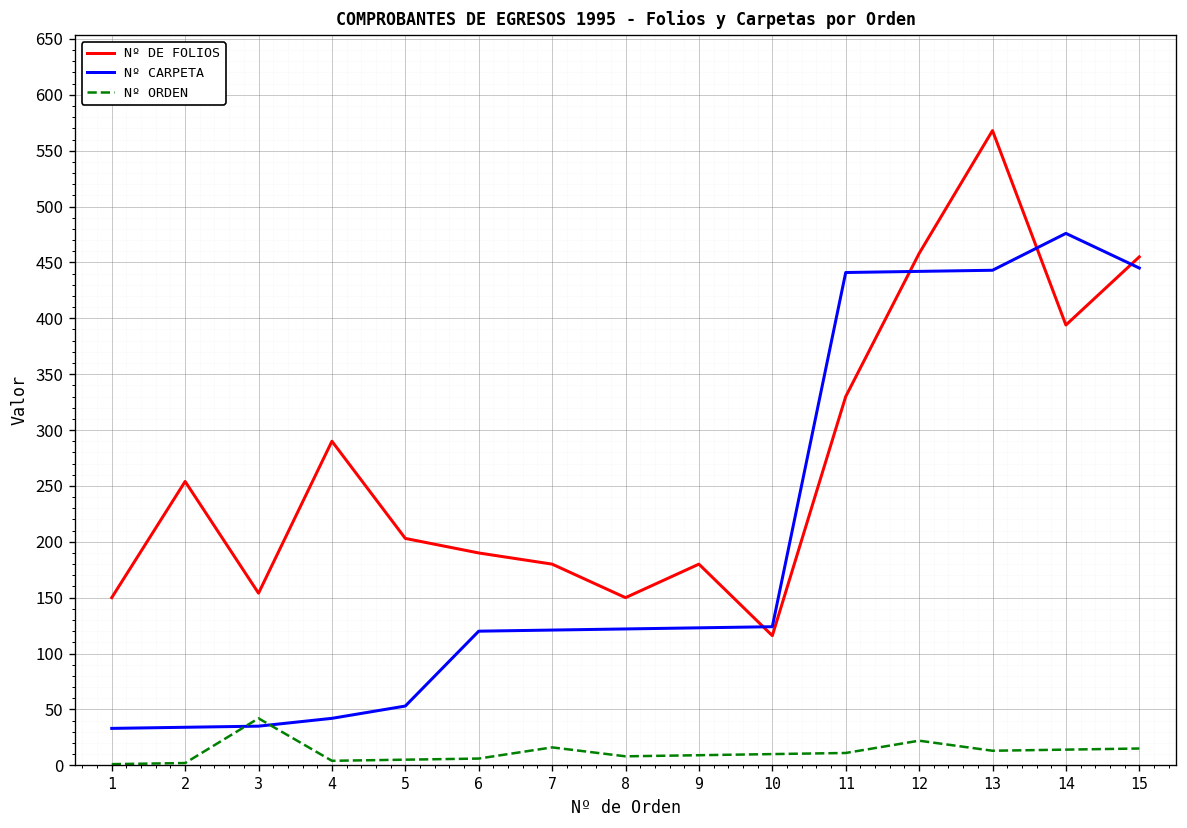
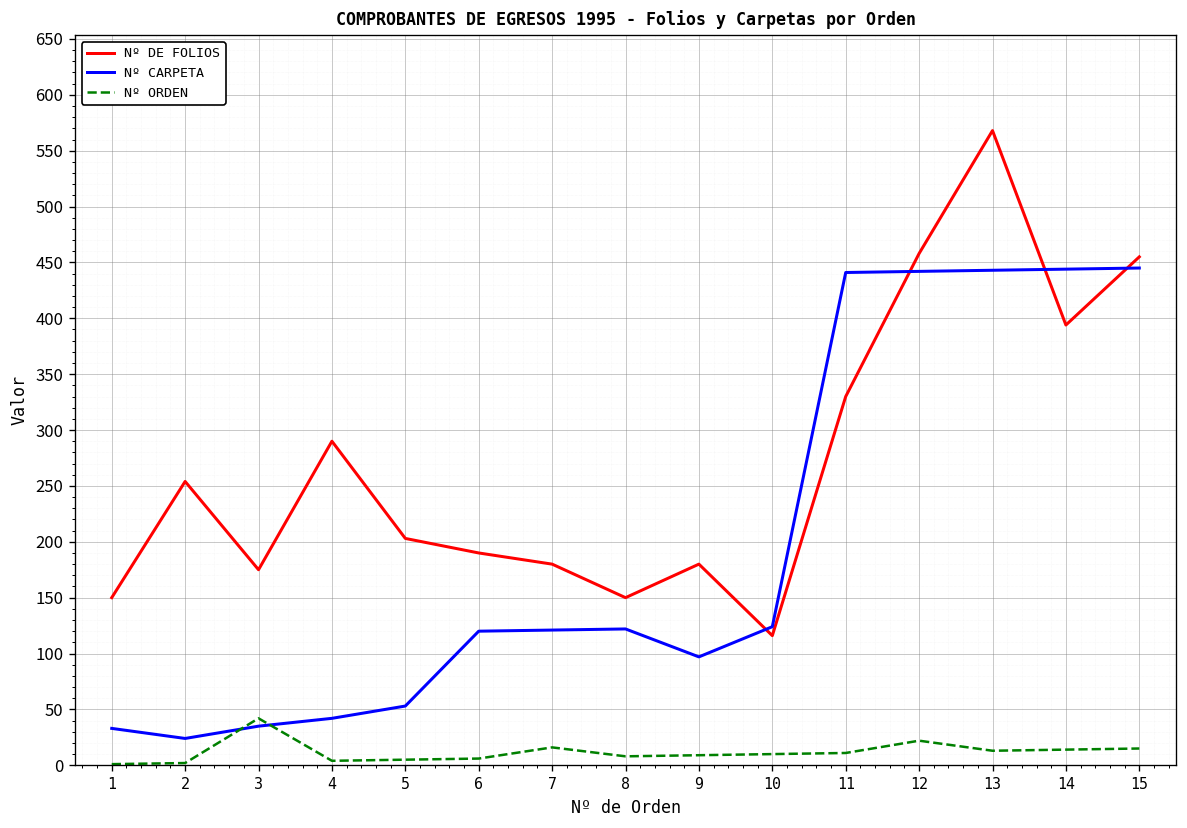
Nº CARPETA, 2: 30 -> 20
Nº DE FOLIOS, 3: 150 -> 180
Nº CARPETA, 9: 120 -> 100
Nº CARPETA, 14: 480 -> 440
